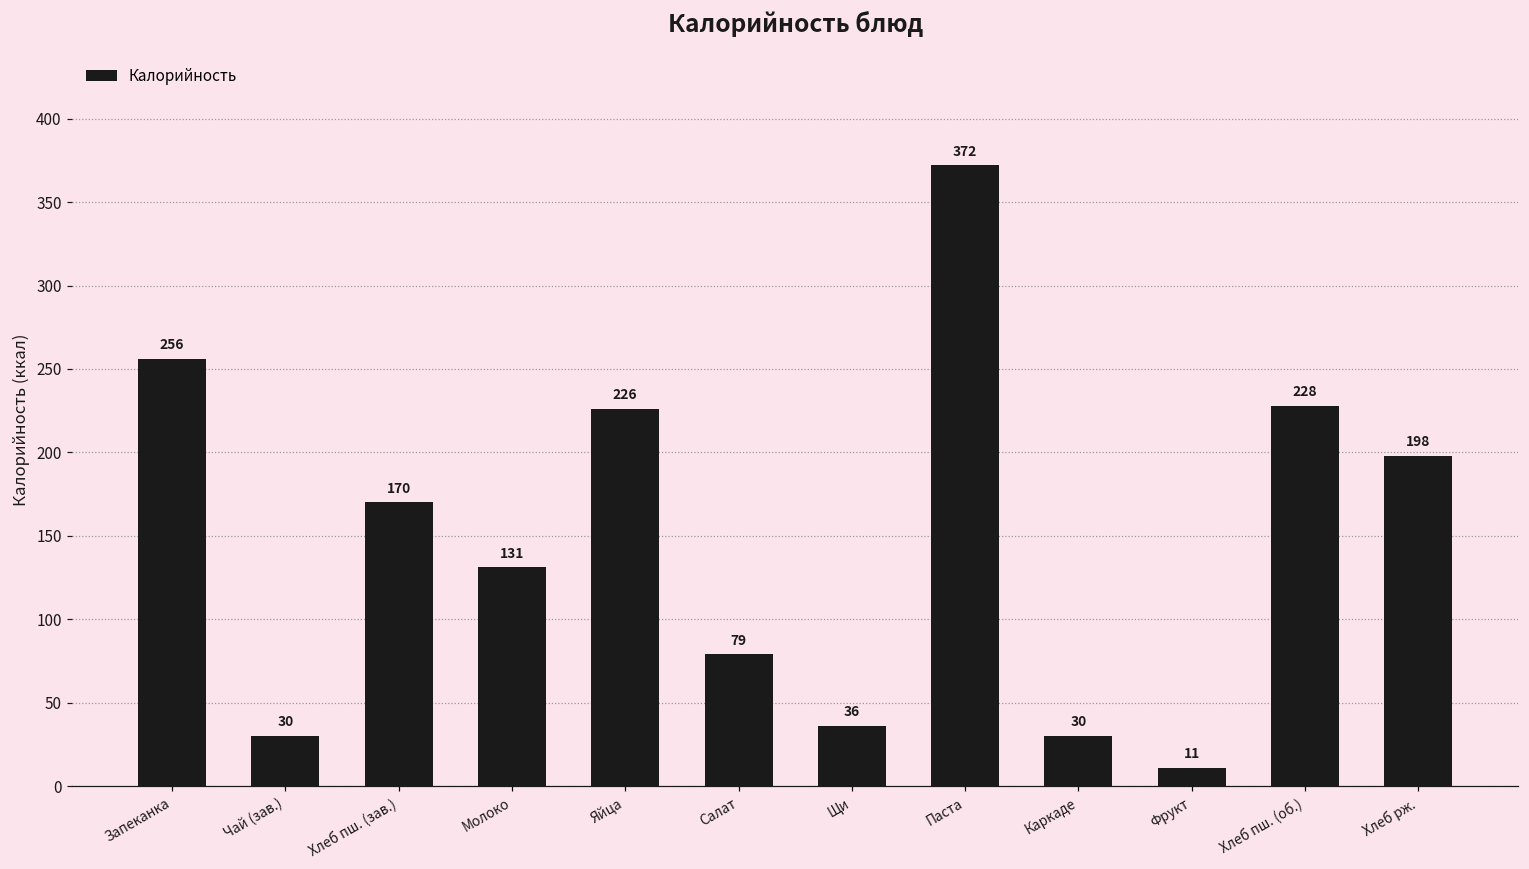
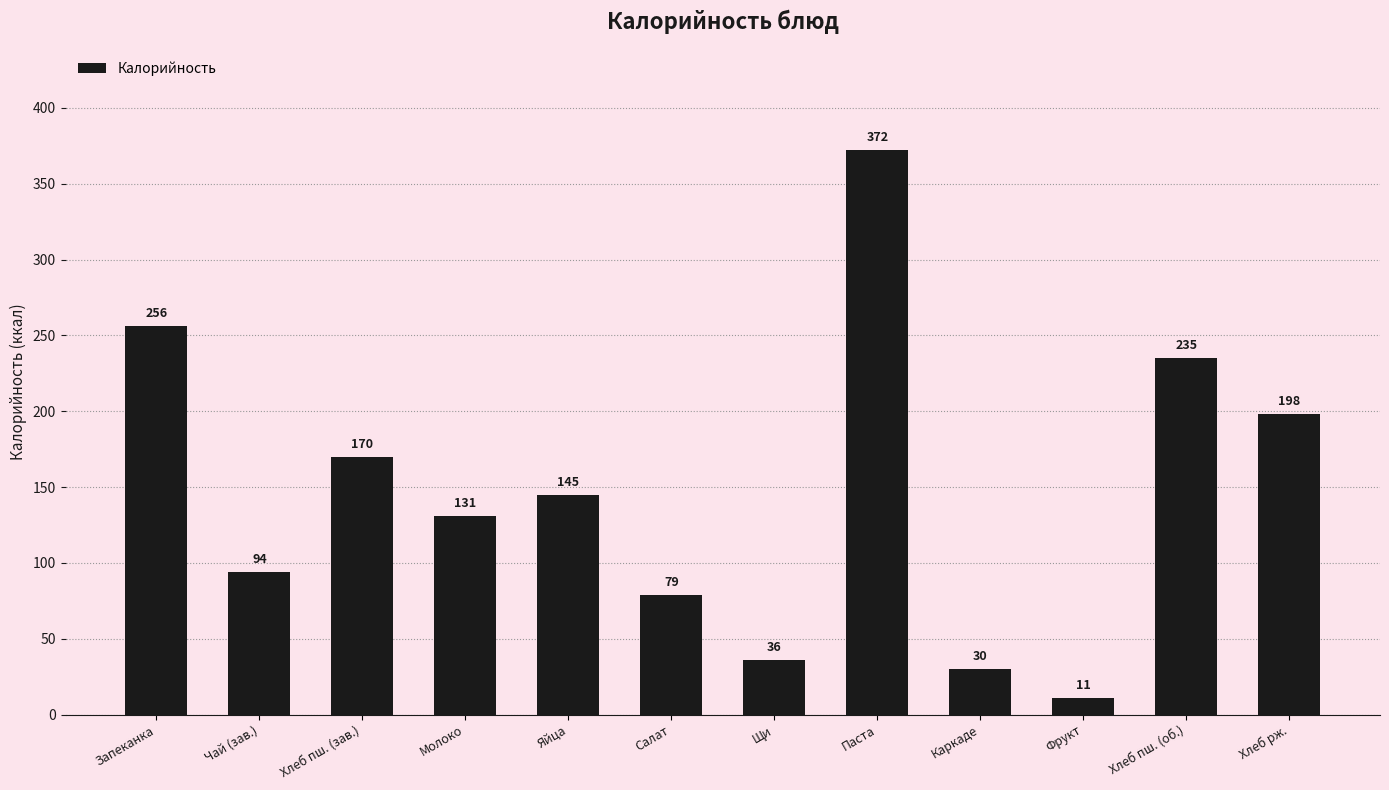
Чай (зав.): 30 -> 94
Яйца: 226 -> 145
Хлеб пш. (об.): 228 -> 235
